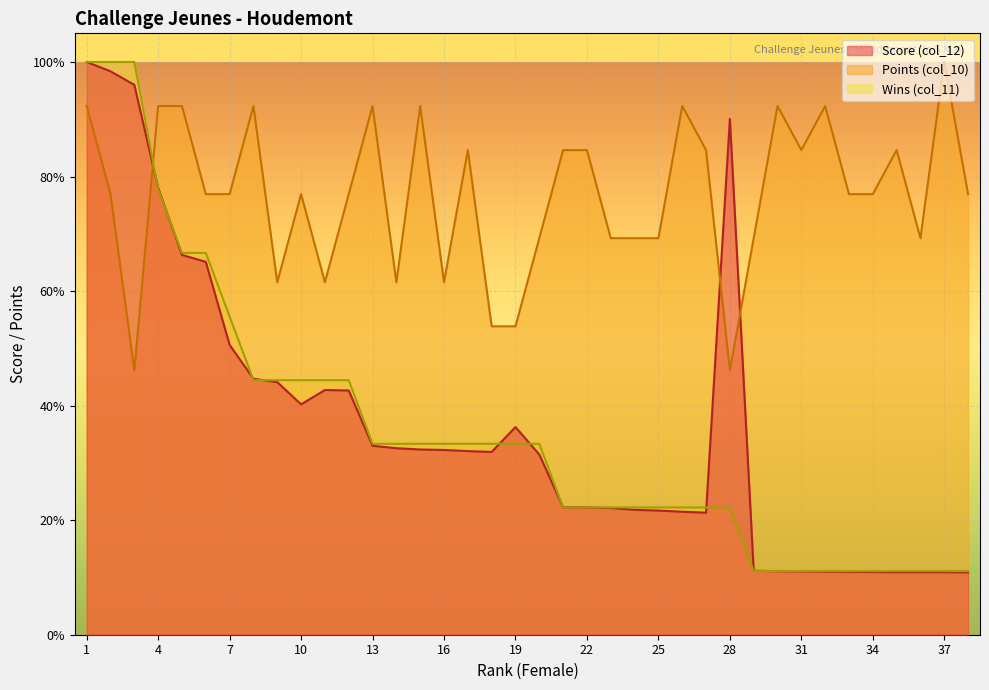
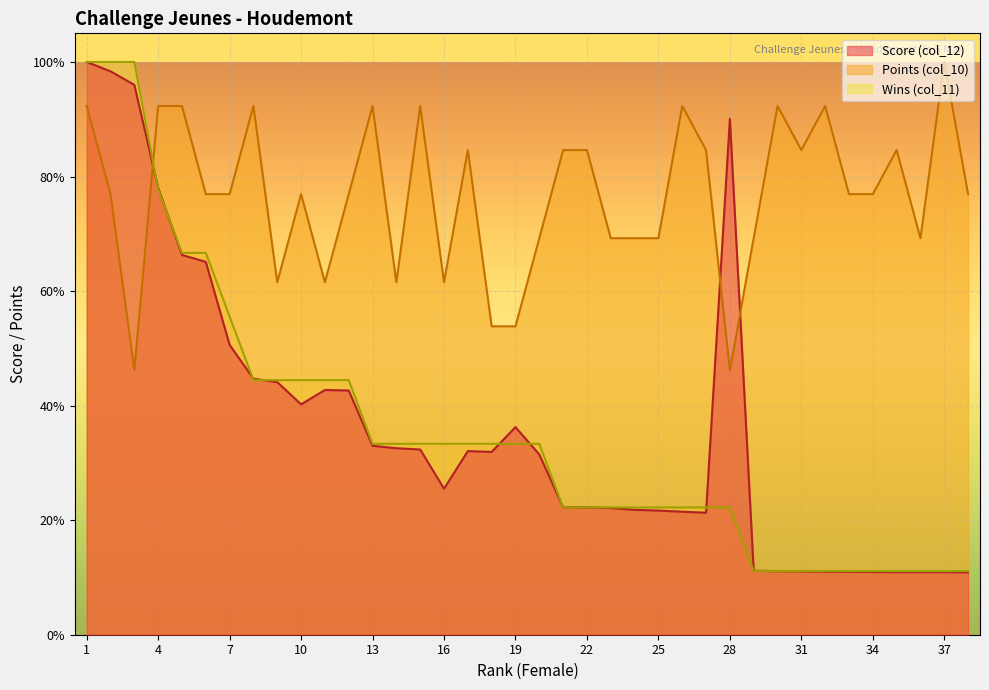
Score (col_12), 16: 32% -> 25%
